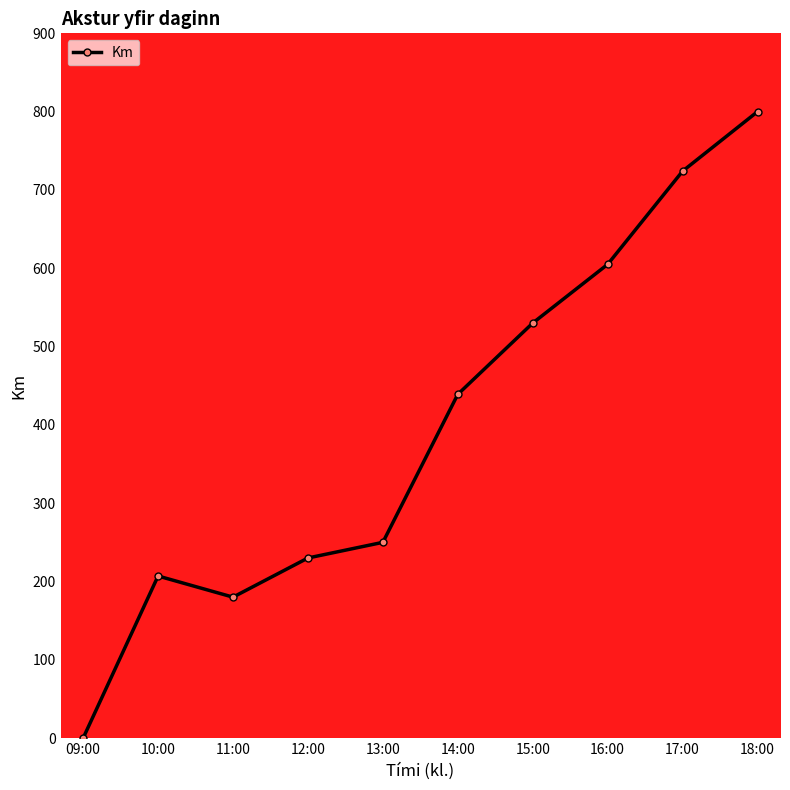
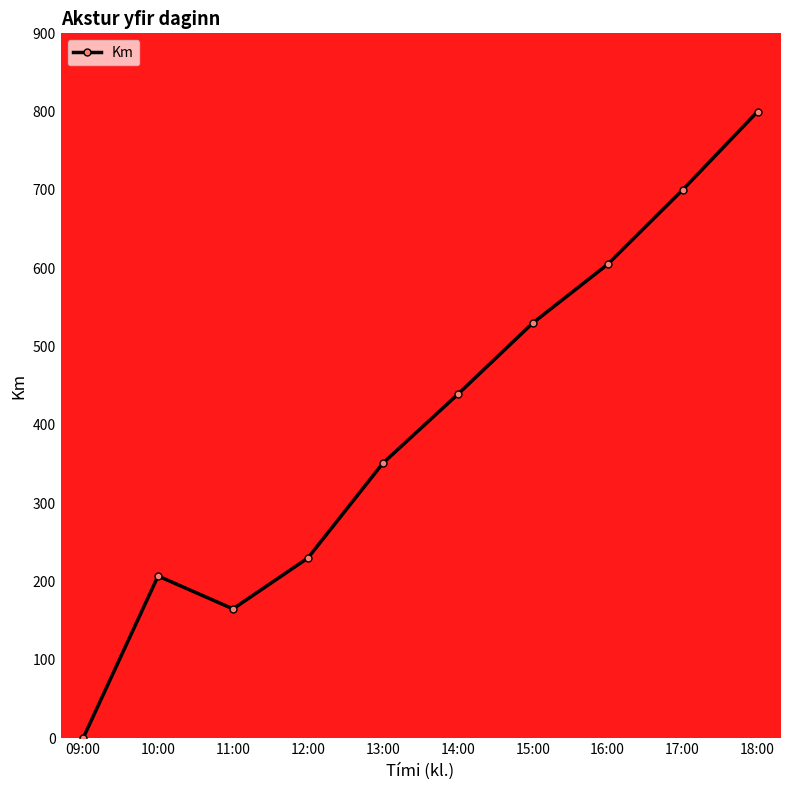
11:00: 180 -> 170
13:00: 250 -> 350
17:00: 720 -> 700
